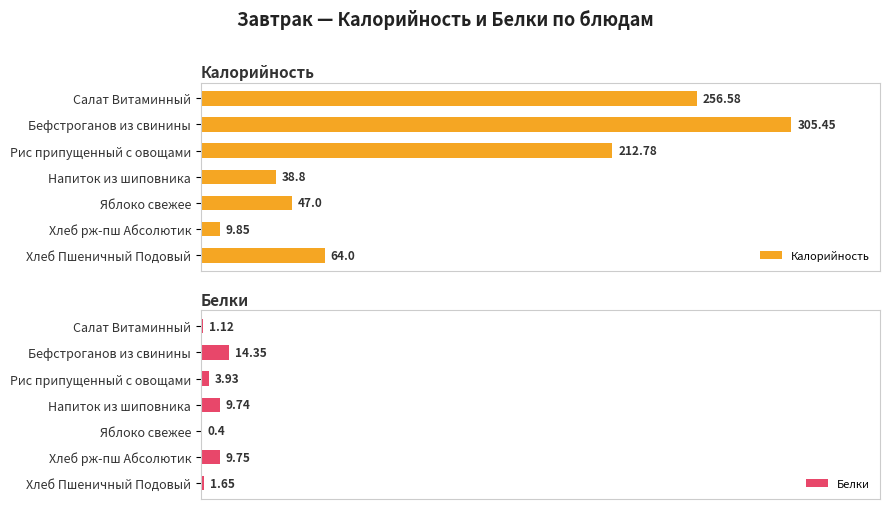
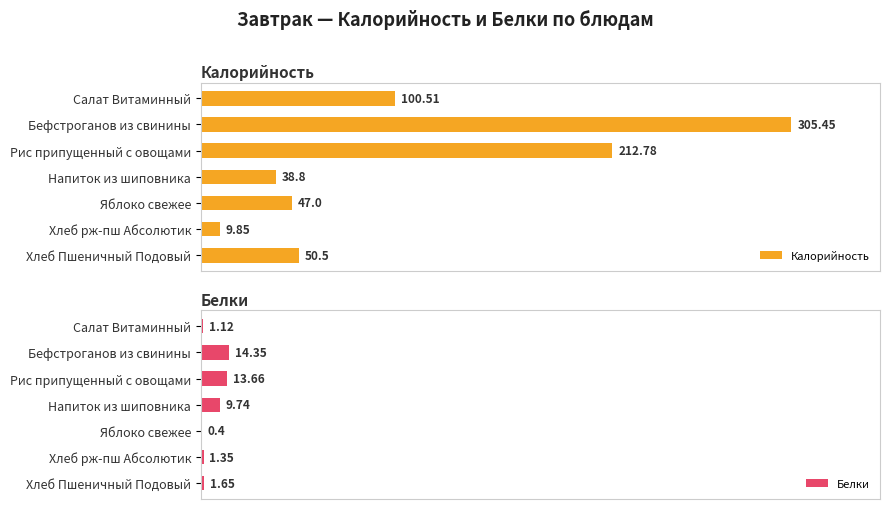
Калорийность, Салат Витаминный: 256.58 -> 100.51
Калорийность, Хлеб Пшеничный Подовый: 64.0 -> 50.5
Белки, Рис припущенный с овощами: 3.93 -> 13.66
Белки, Хлеб рж-пш Абсолютик: 9.75 -> 1.35
